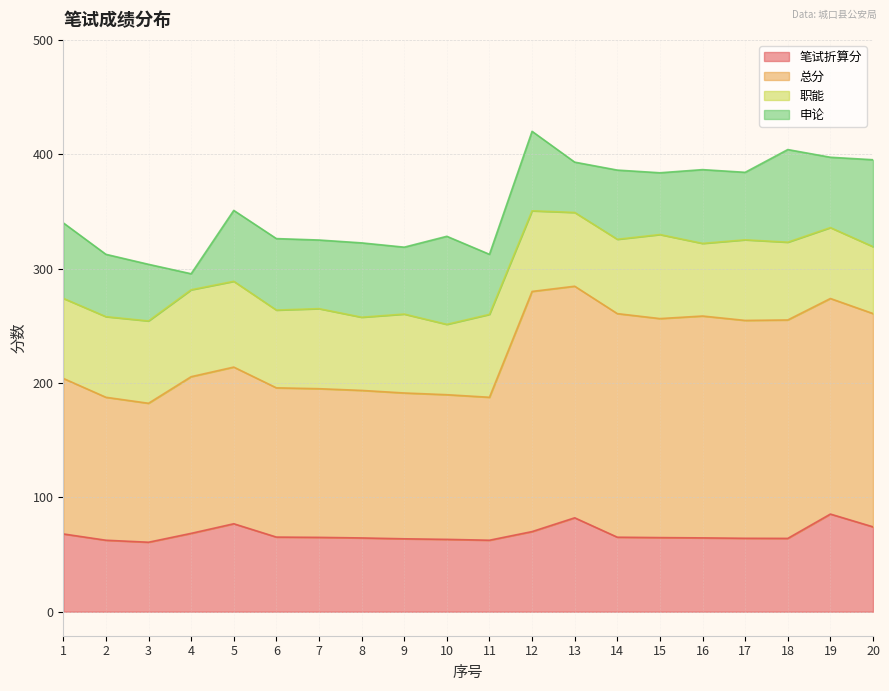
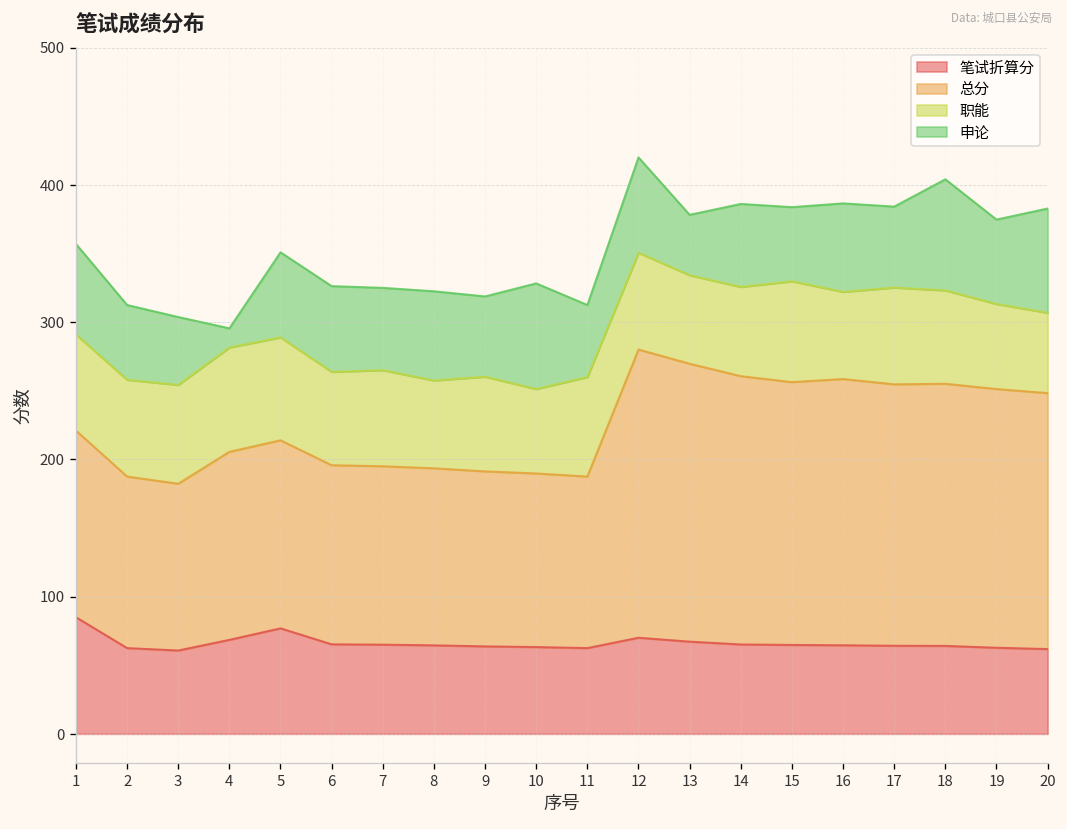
笔试折算分, 1: 68 -> 85
笔试折算分, 13: 82 -> 67
笔试折算分, 19: 85 -> 63
笔试折算分, 20: 74 -> 62
